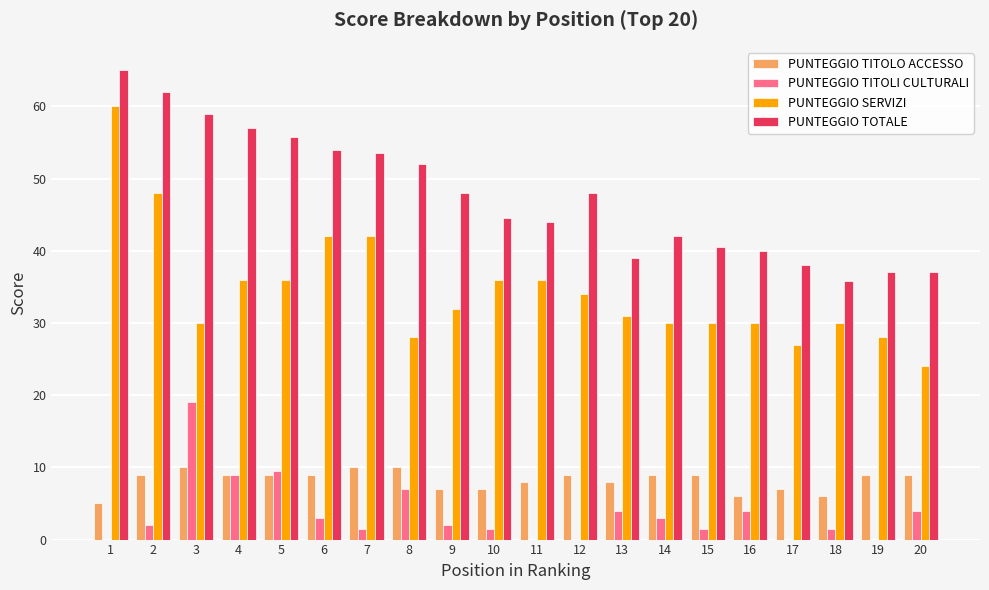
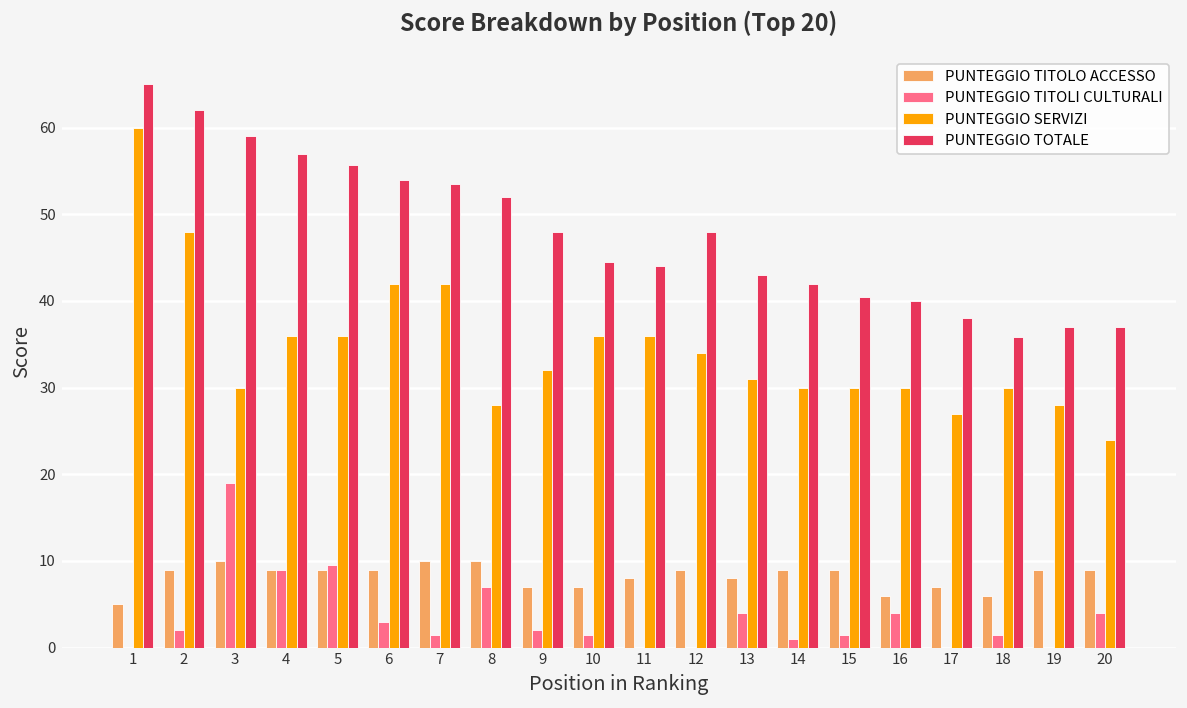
PUNTEGGIO TOTALE, 13: 39 -> 43
PUNTEGGIO TITOLI CULTURALI, 14: 3 -> 1
